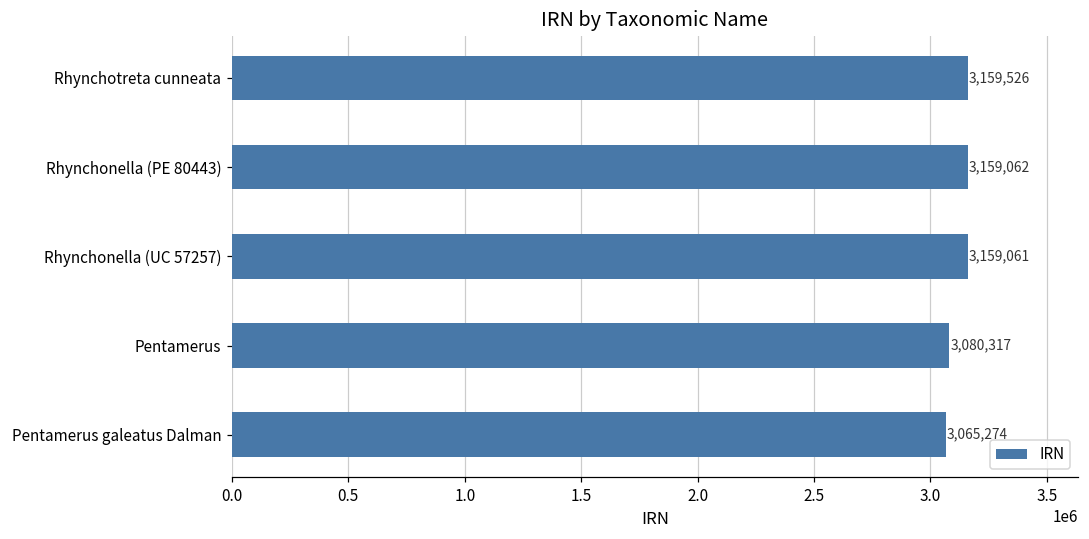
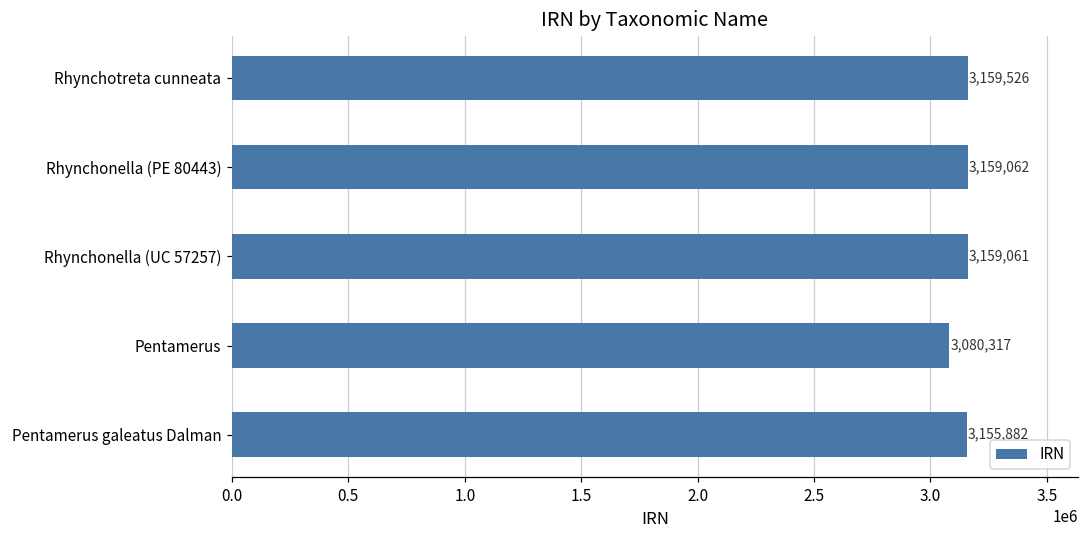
Pentamerus galeatus Dalman: 3,065,274 -> 3,155,882
